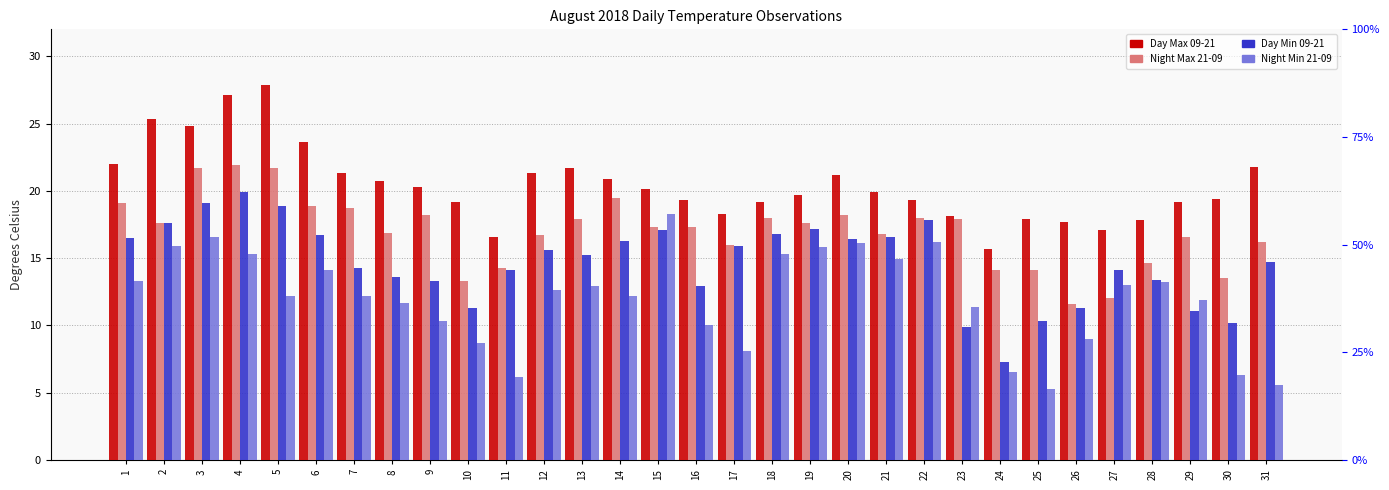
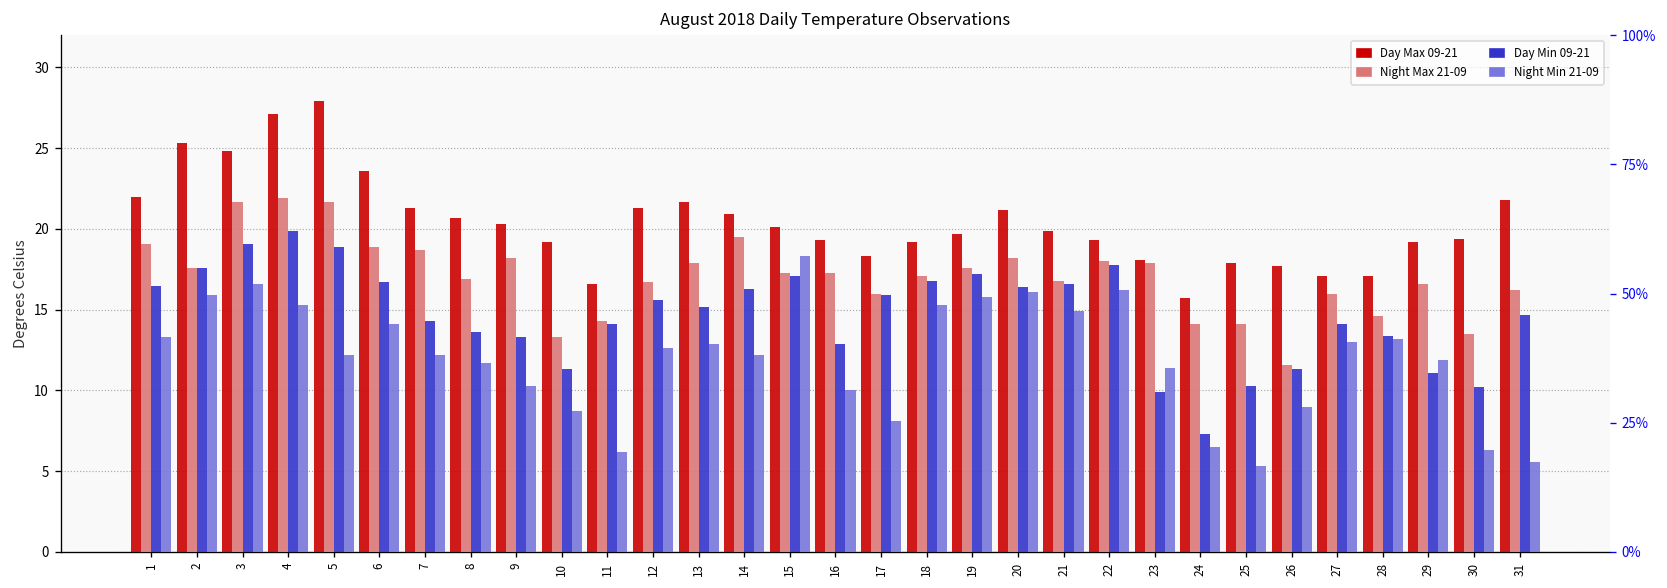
Night Max 21-09, 18: 18.0 -> 17.1
Night Max 21-09, 27: 12 -> 16
Day Max 09-21, 28: 17.8 -> 17.1
